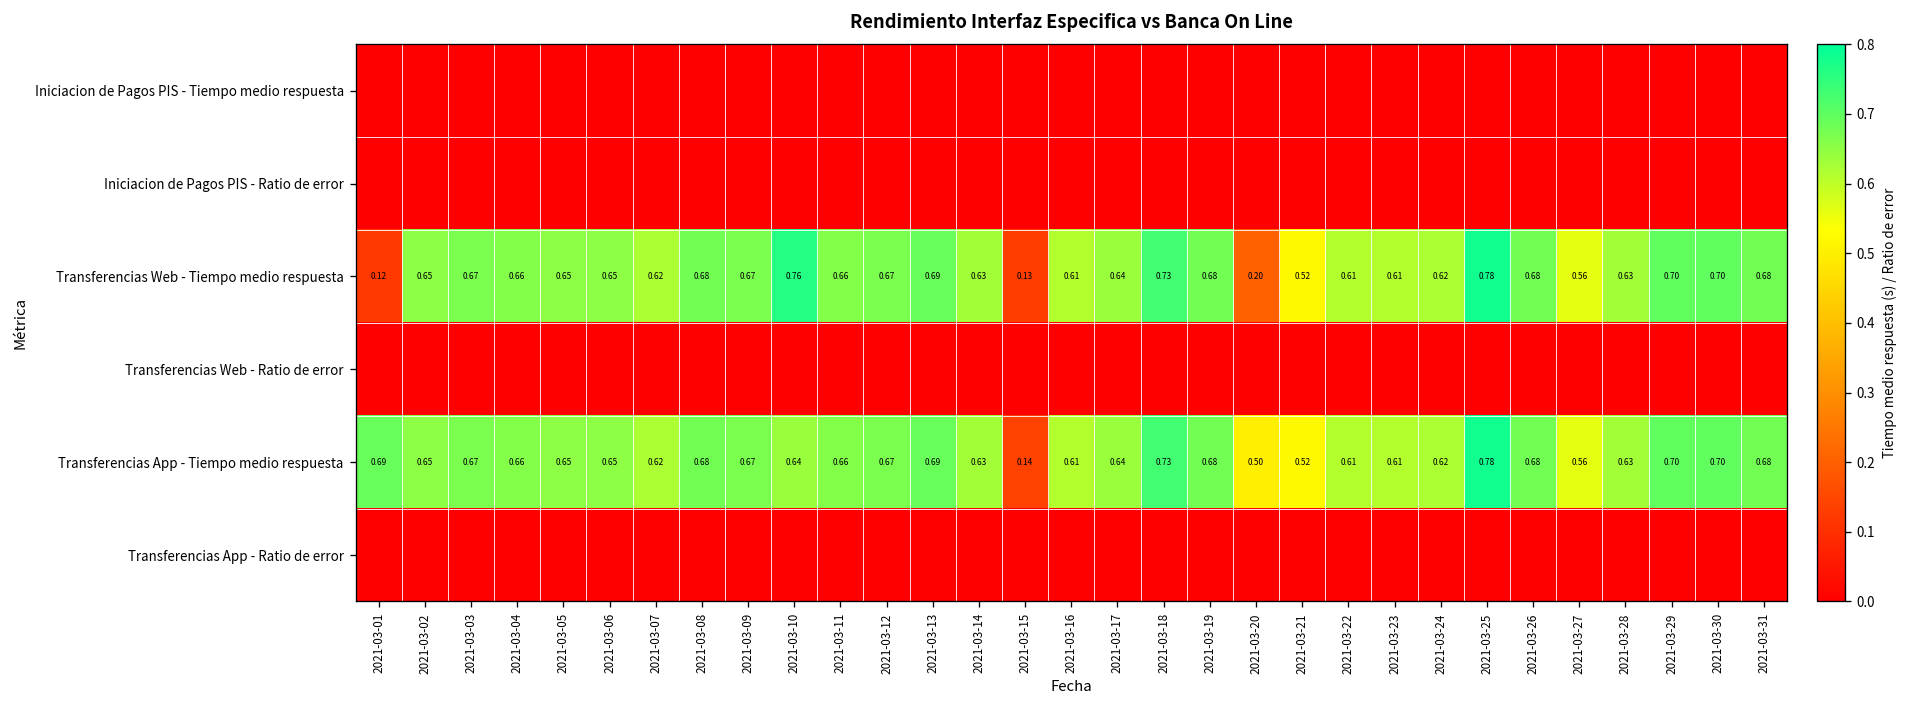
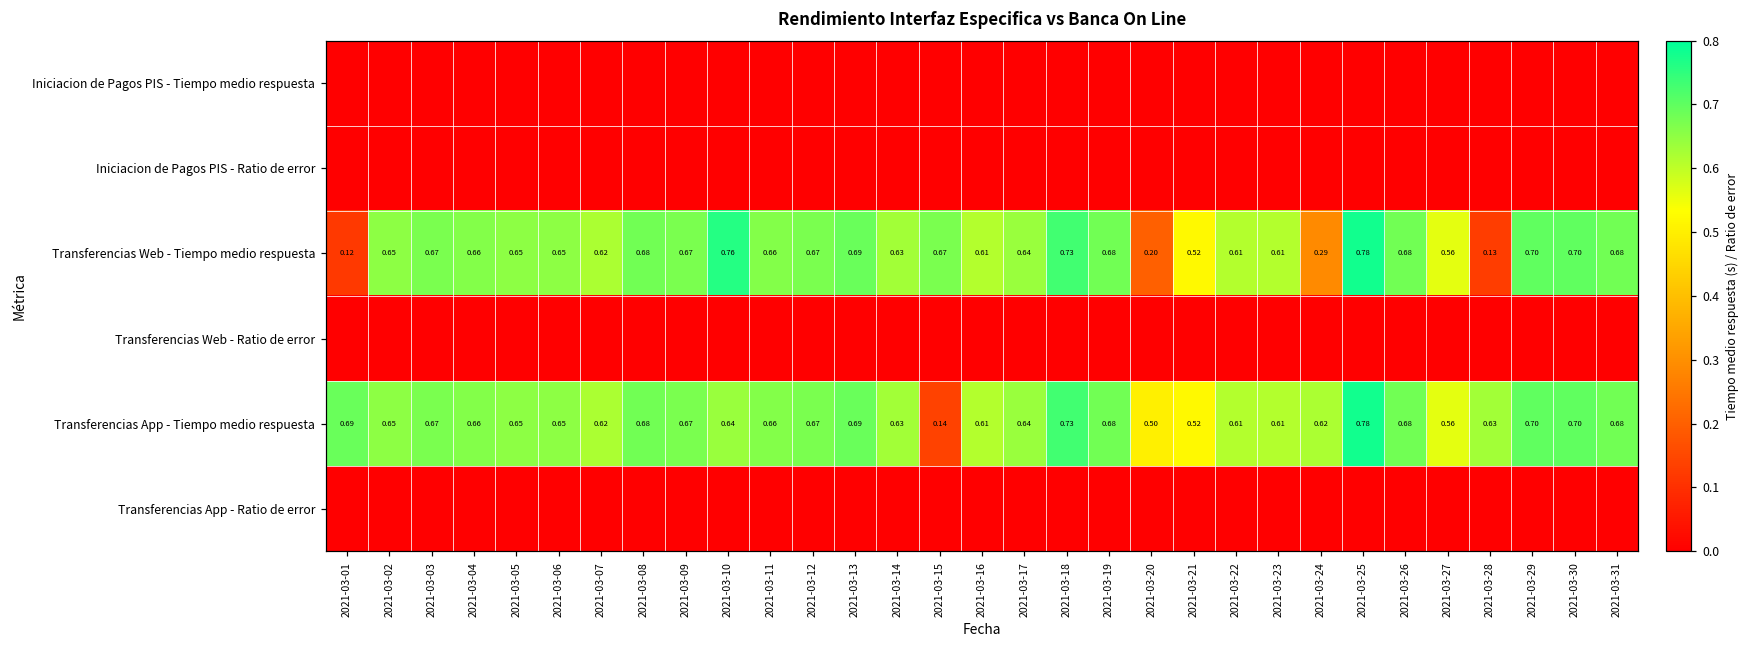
Transferencias Web - Tiempo medio respuesta, 2021-03-15: 0.13 -> 0.67
Transferencias Web - Tiempo medio respuesta, 2021-03-24: 0.62 -> 0.29
Transferencias Web - Tiempo medio respuesta, 2021-03-28: 0.63 -> 0.13
